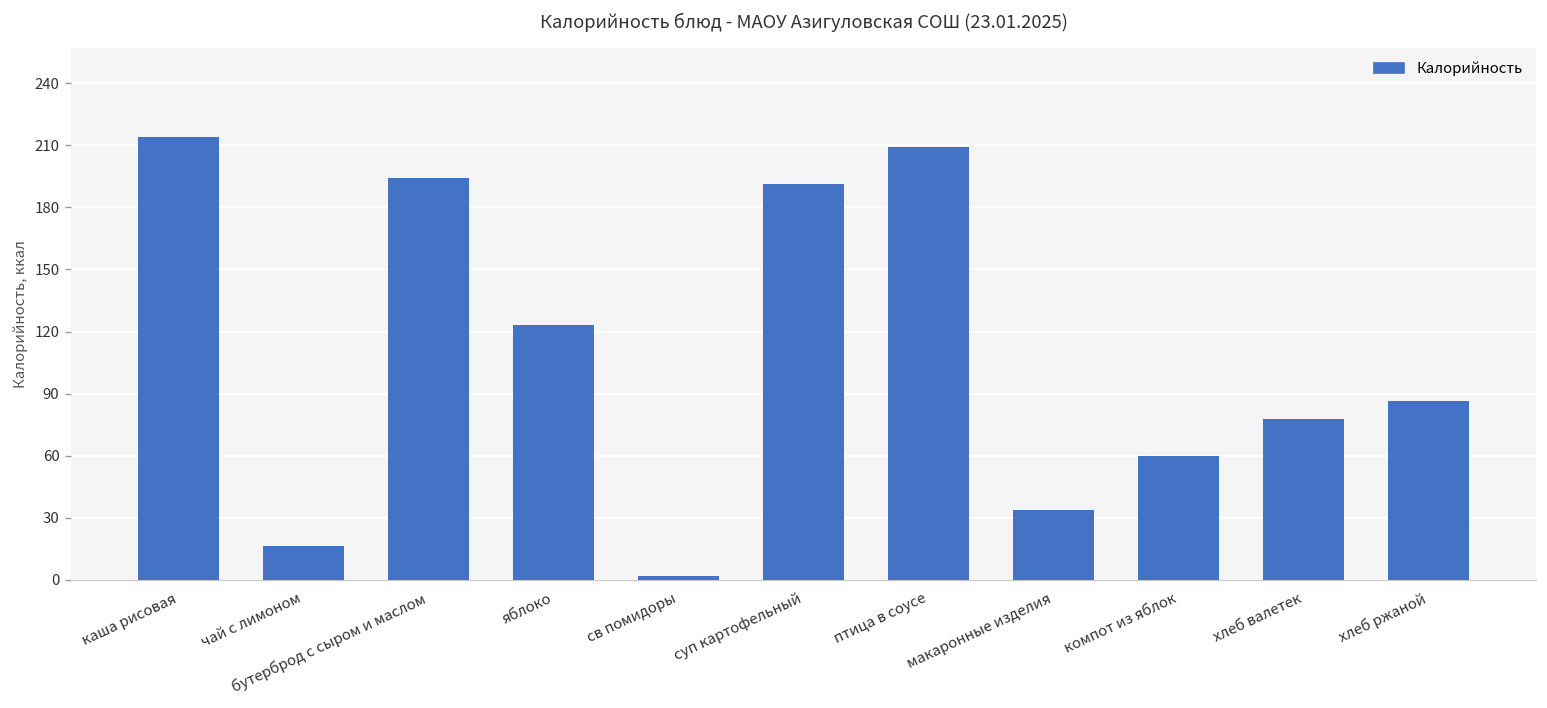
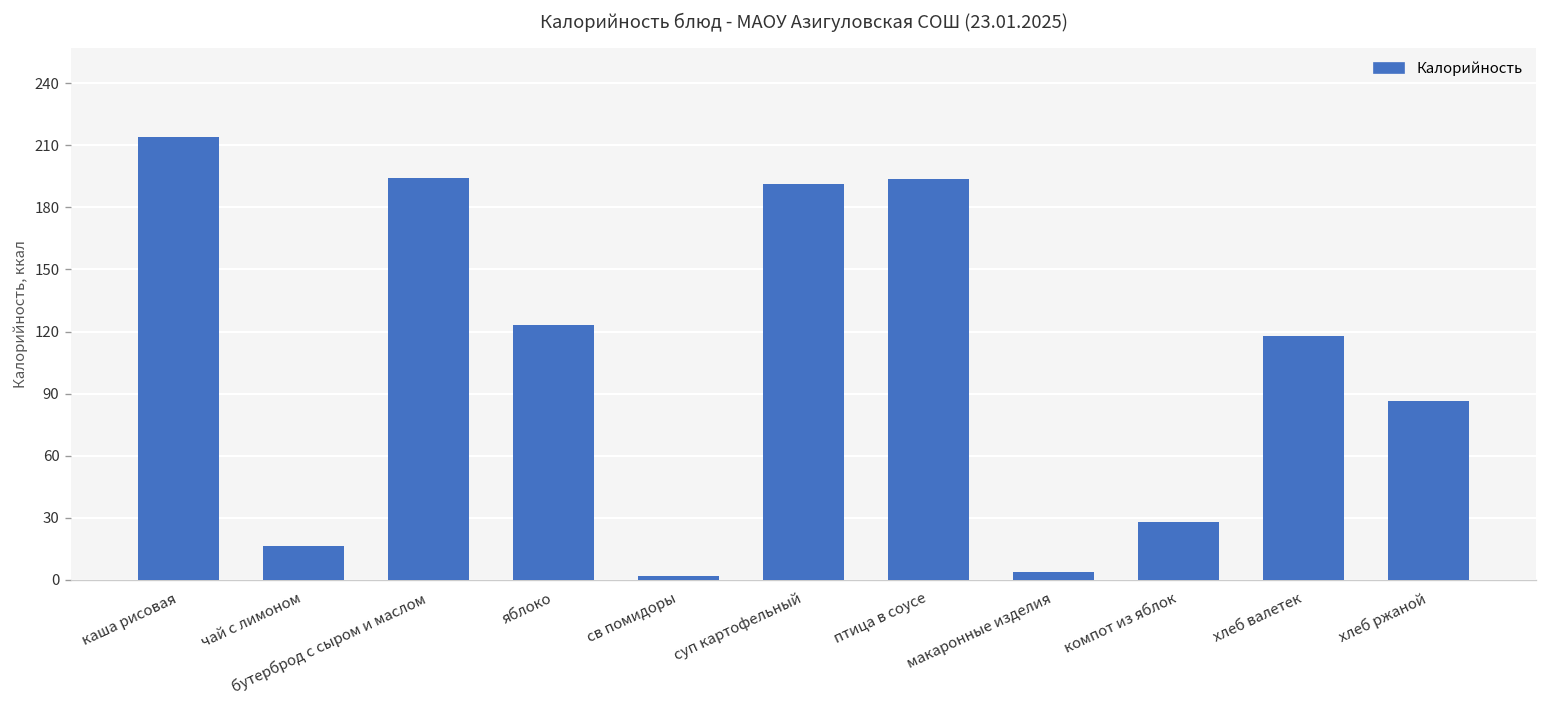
птица в соусе: 209 -> 194
макаронные изделия: 34 -> 4
компот из яблок: 60 -> 28
хлеб валетек: 78 -> 118
